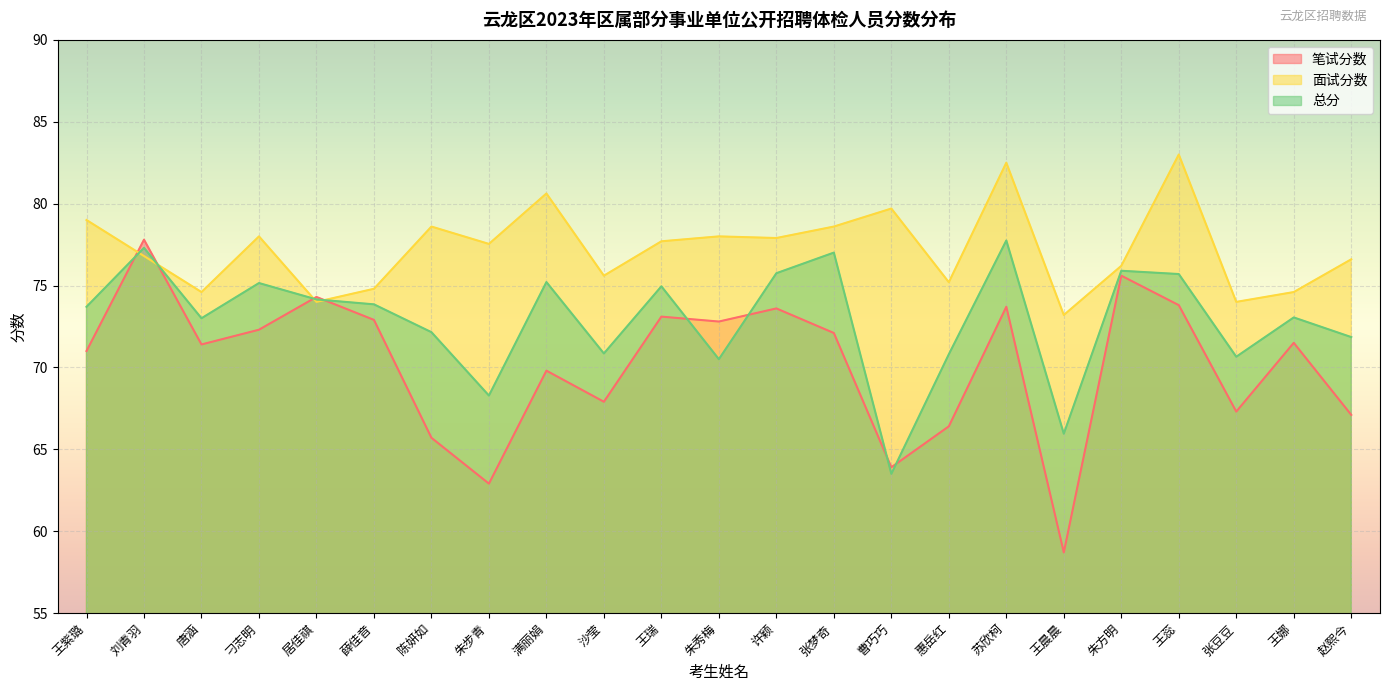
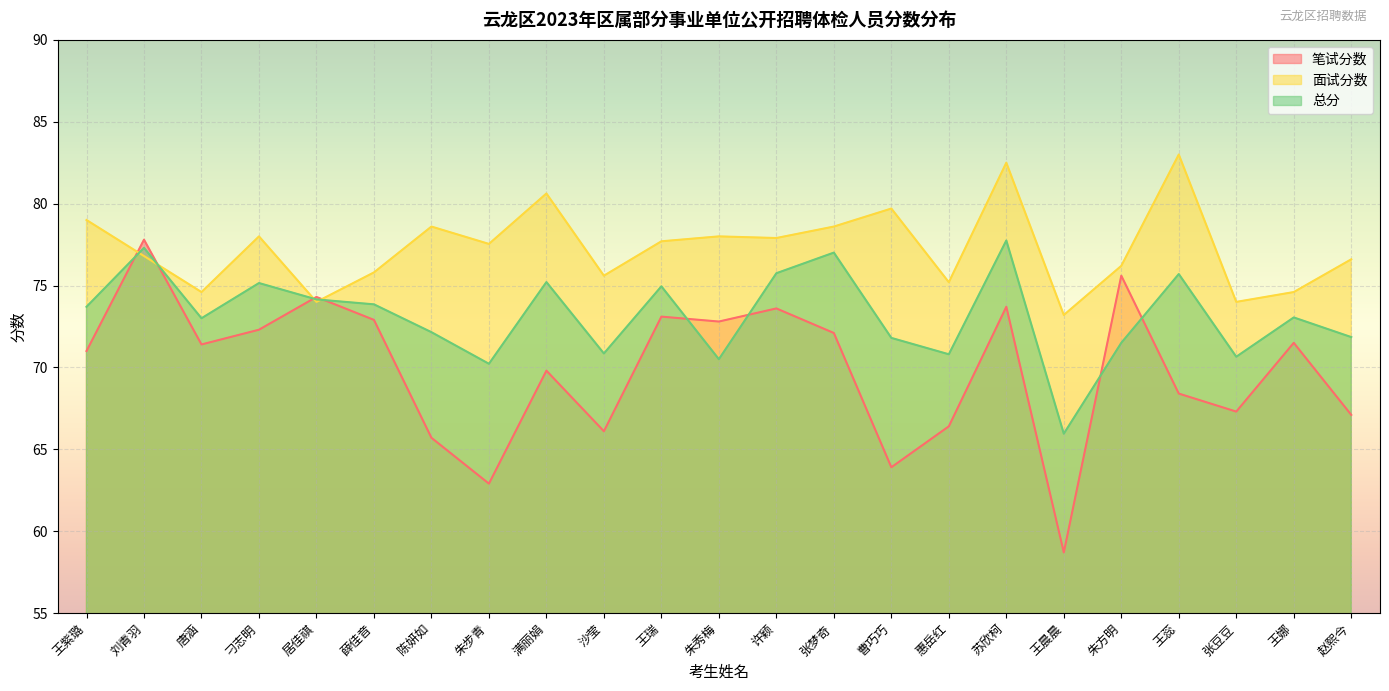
面试分数, 薛佳音: 74.8 -> 75.8
总分, 朱步青: 68.3 -> 70.2
笔试分数, 沙莹: 67.9 -> 66.1
总分, 曹巧巧: 63.5 -> 71.8
总分, 朱方明: 75.9 -> 71.5
笔试分数, 王蕊: 73.8 -> 68.4
